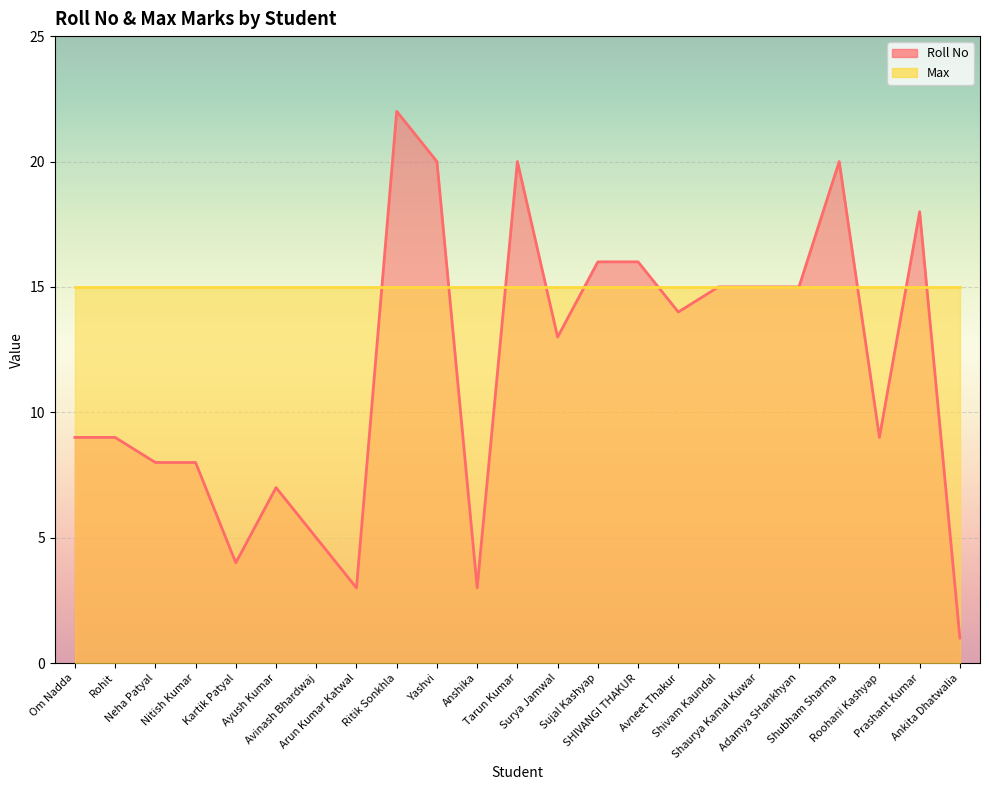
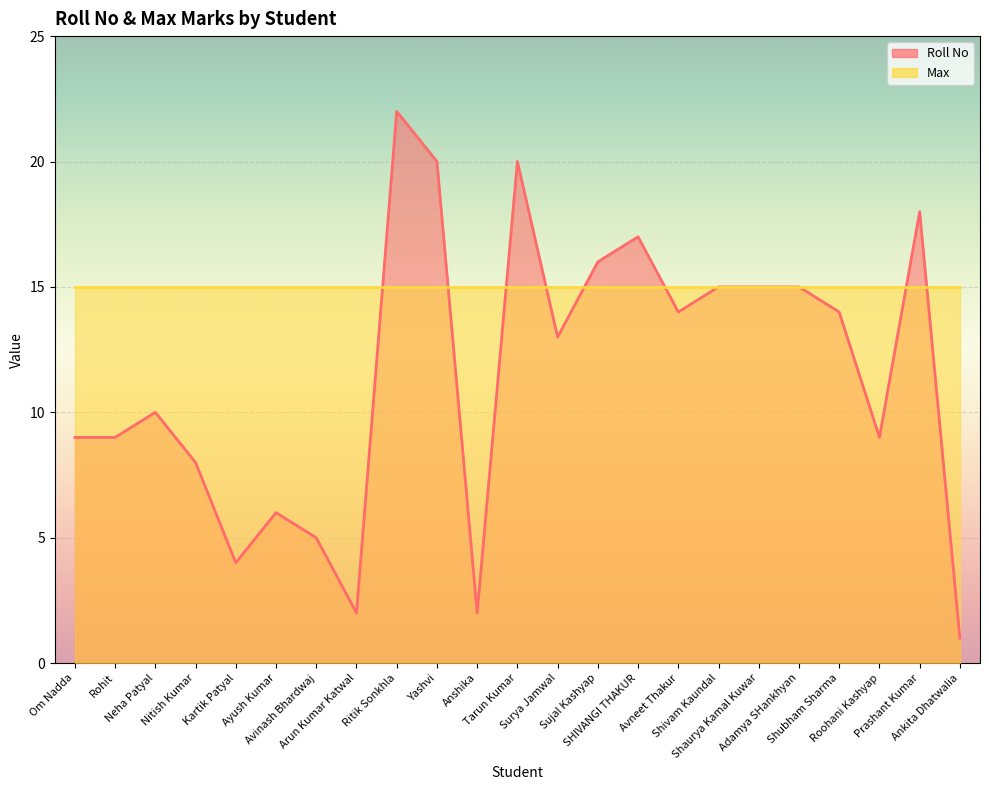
Roll No, Neha Patyal: 8 -> 10
Roll No, Ayush Kumar: 7 -> 6
Roll No, Arun Kumar Katwal: 3 -> 2
Roll No, Anshika: 3 -> 2
Roll No, SHIVANGI THAKUR: 16 -> 17
Roll No, Shubham Sharma: 20 -> 14
